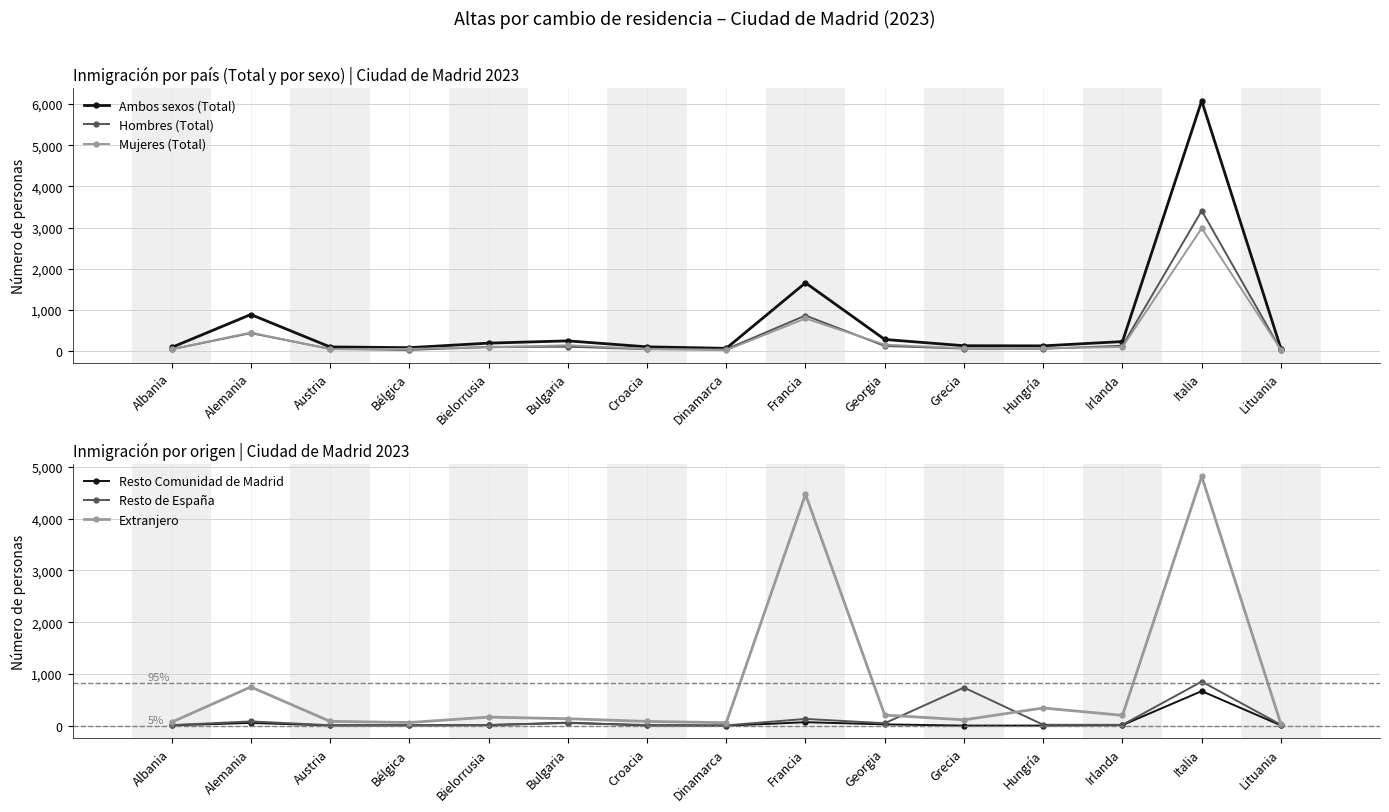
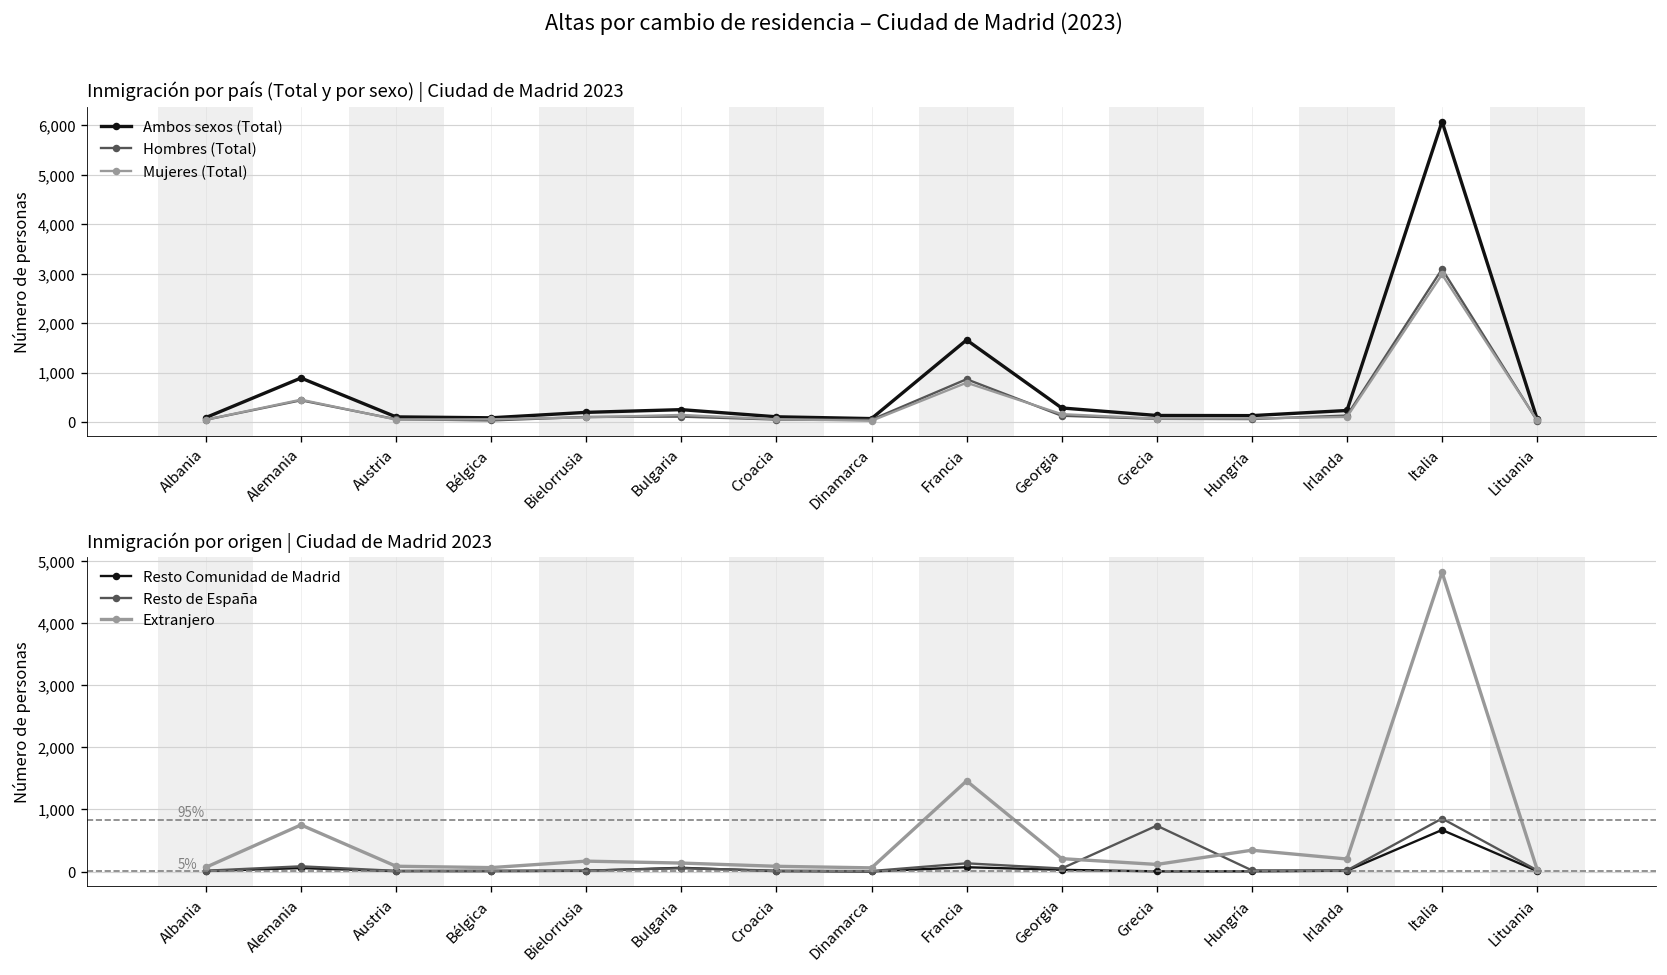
Inmigración por país (Total y por sexo) | Ciudad de Madrid 2023, Hombres (Total), Italia: 3,400 -> 3,100
Inmigración por origen | Ciudad de Madrid 2023, Extranjero, Francia: 4,500 -> 1,500
